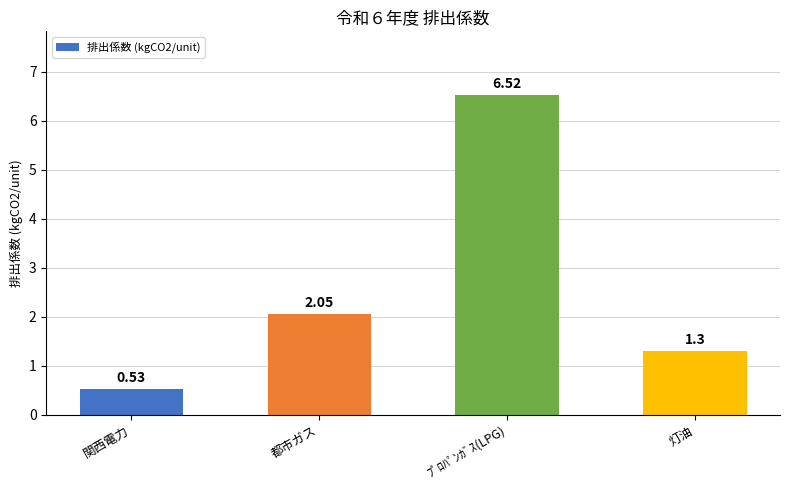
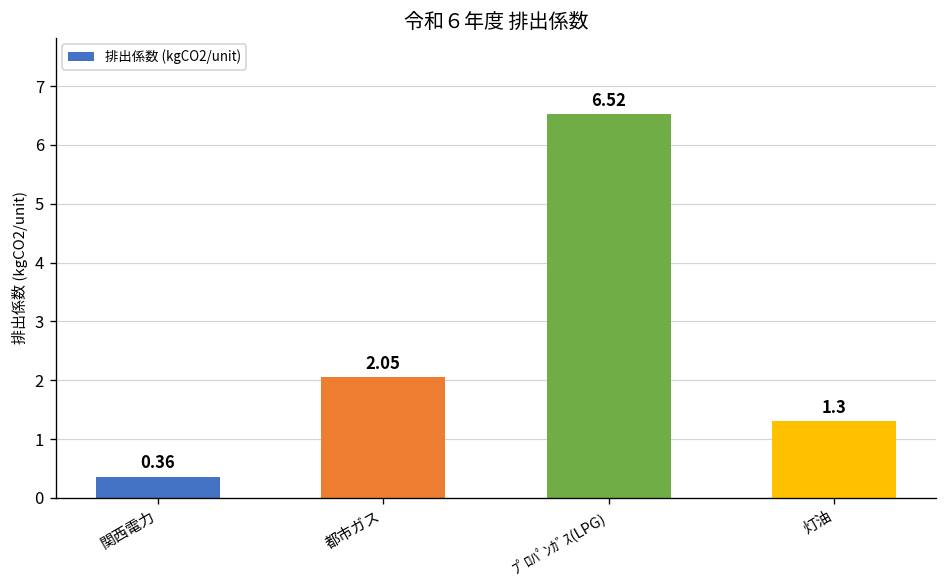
関西電力: 0.53 -> 0.36
